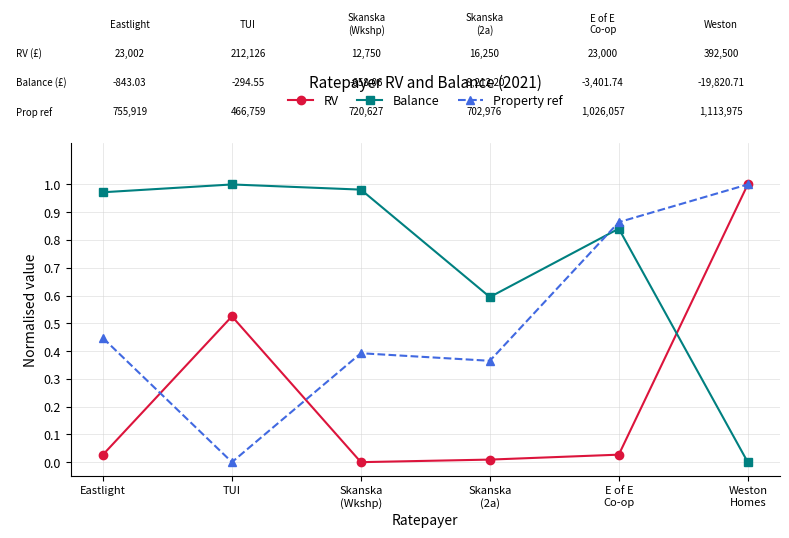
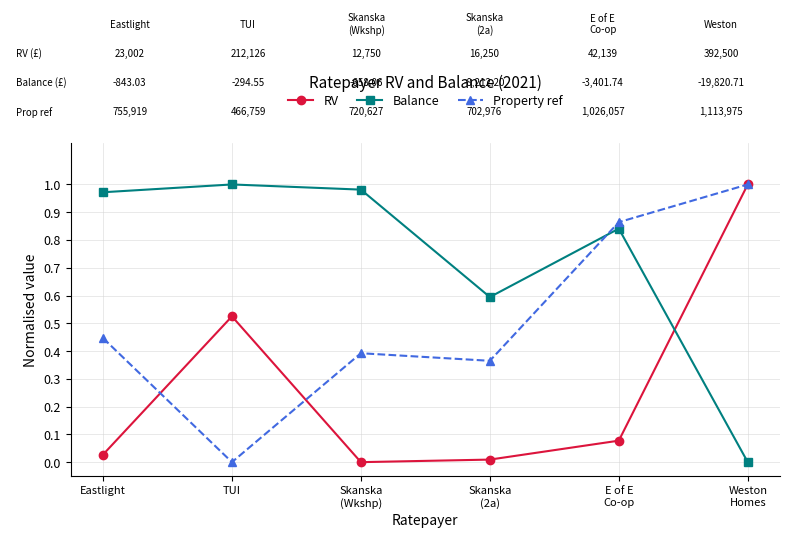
RV, E of E Co-op: 23,000 -> 42,139
